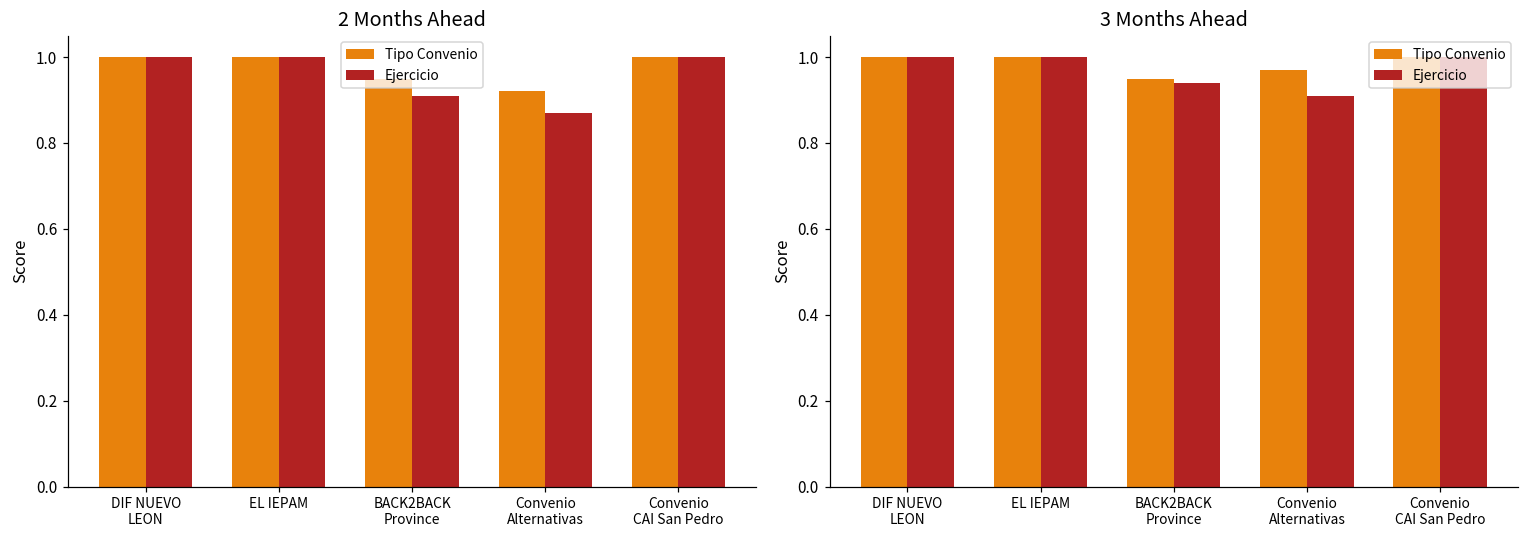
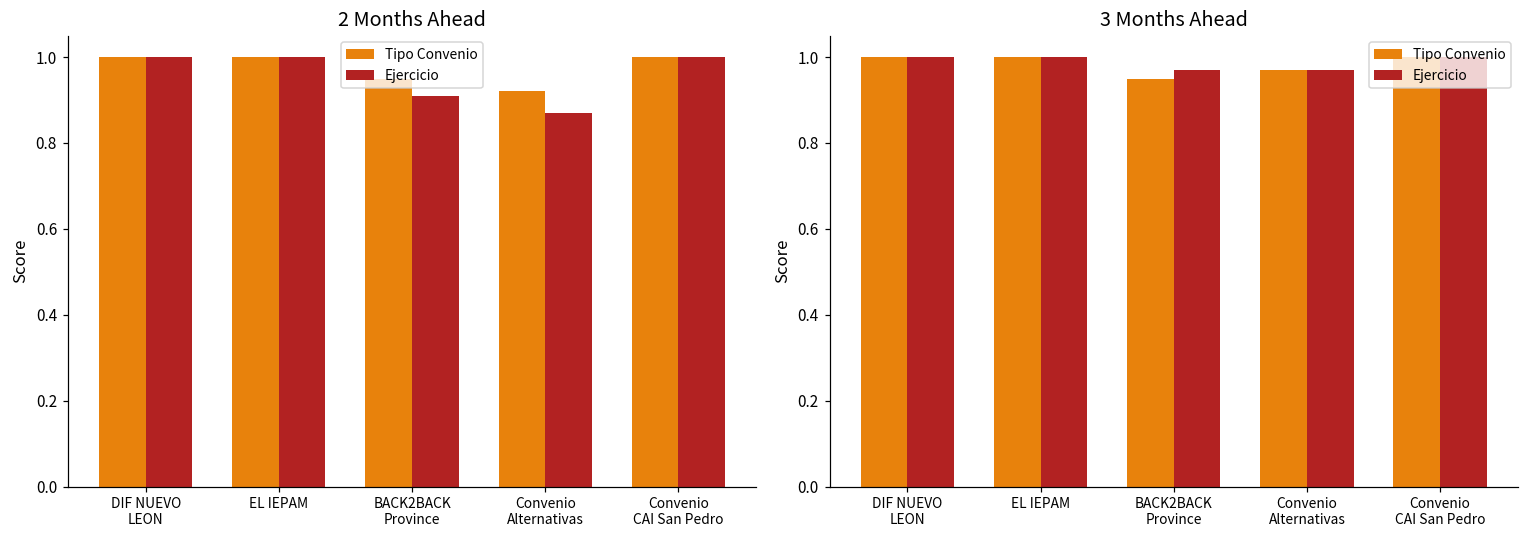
3 Months Ahead, Ejercicio, BACK2BACK Province: 0.94 -> 0.97
3 Months Ahead, Ejercicio, Convenio Alternativas: 0.91 -> 0.97
